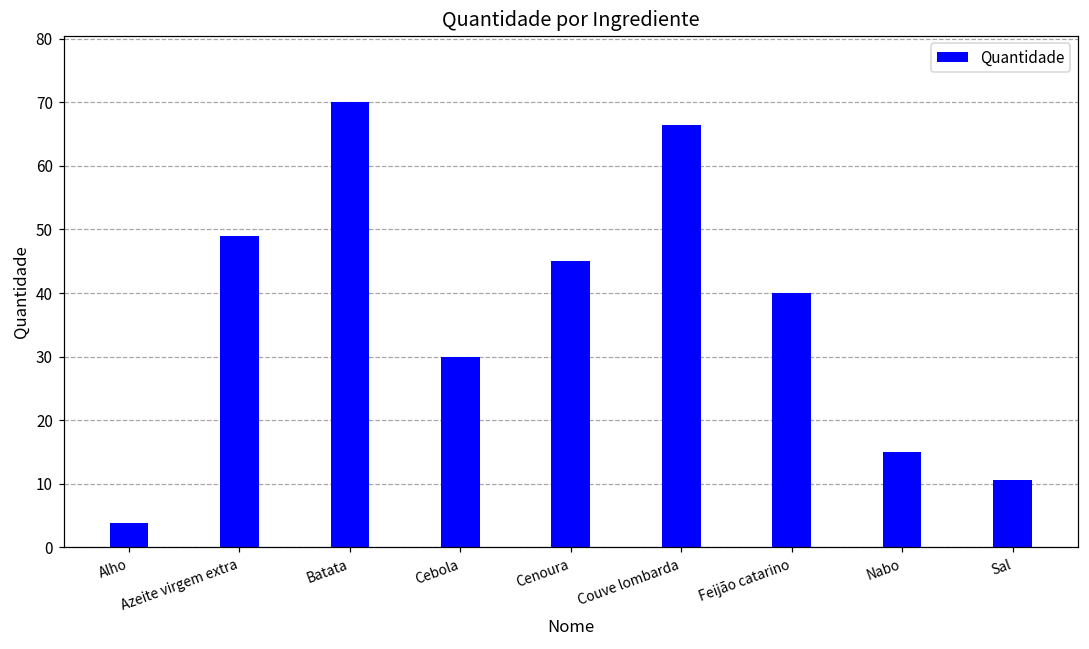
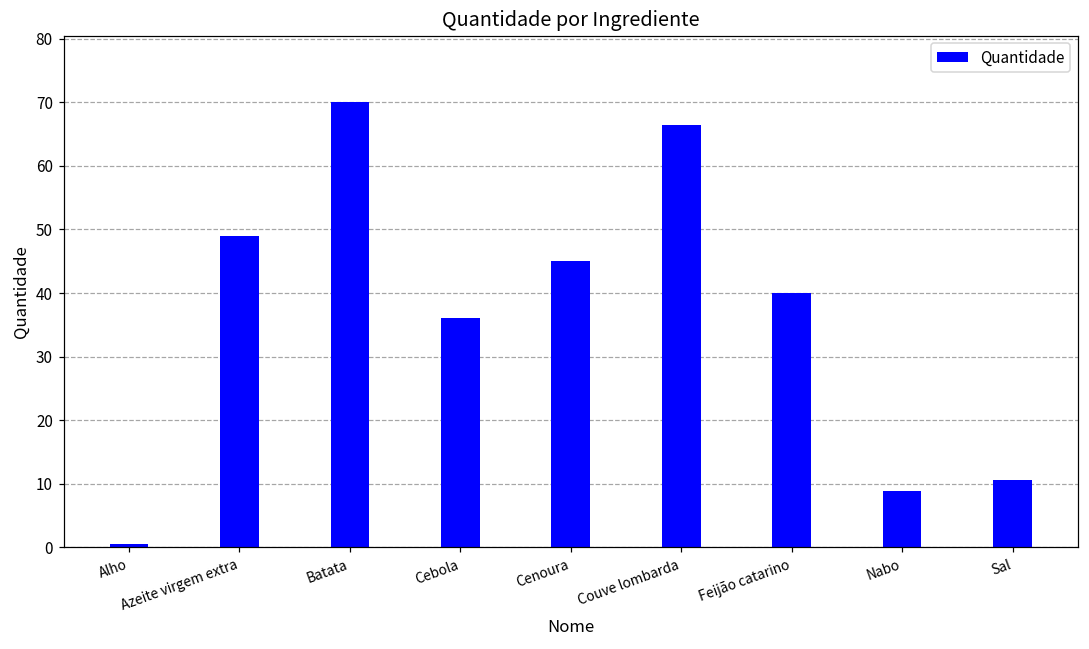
Alho: 4 -> 1
Cebola: 30 -> 36
Nabo: 15 -> 9
